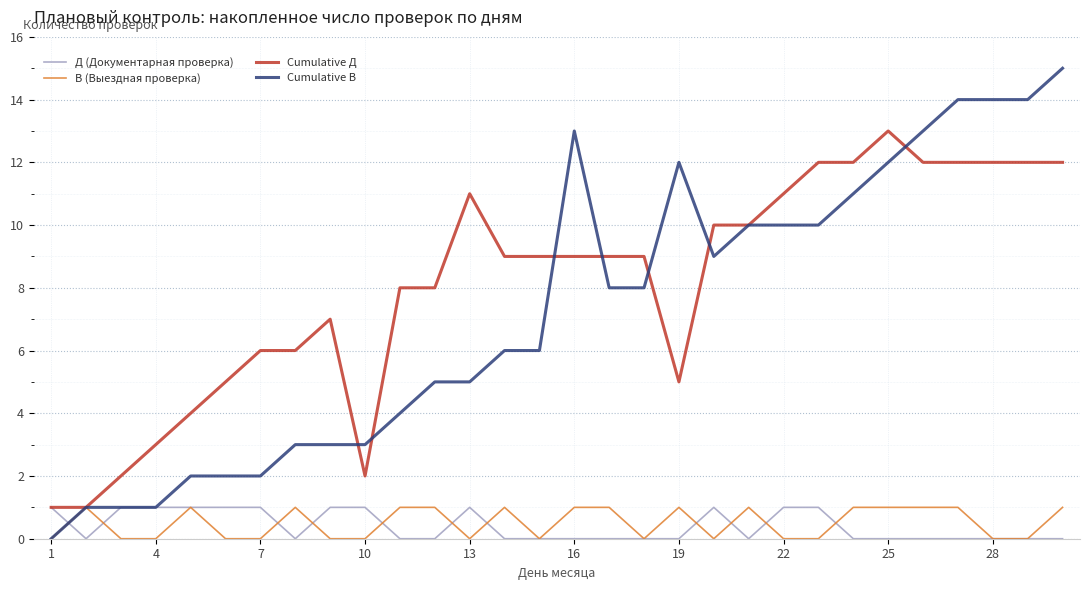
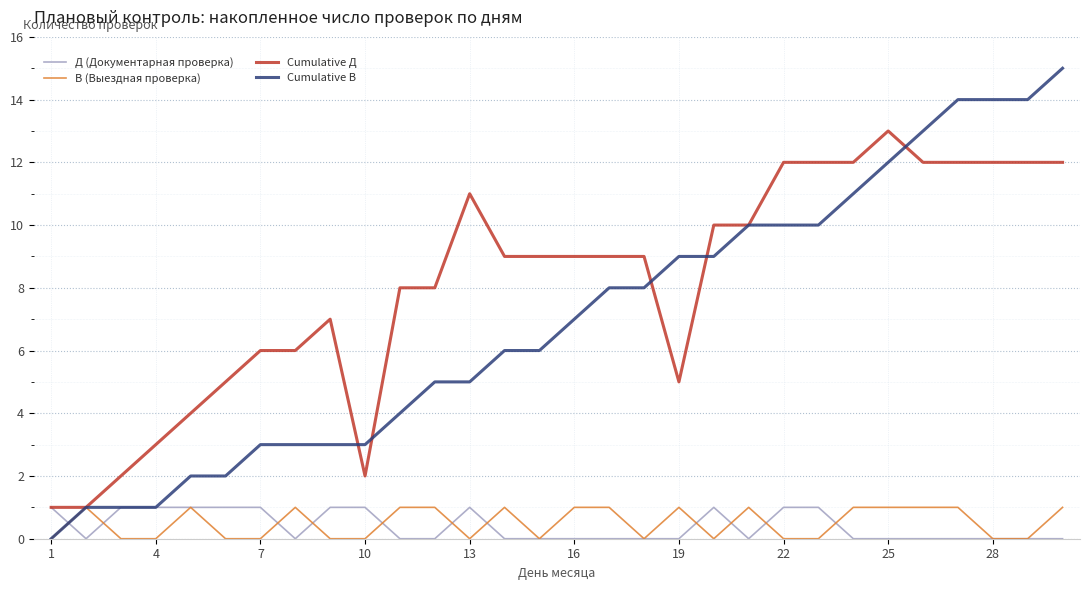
Cumulative В, 7: 2 -> 3
Cumulative В, 16: 13 -> 7
Cumulative В, 19: 12 -> 9
Cumulative Д, 22: 11 -> 12
